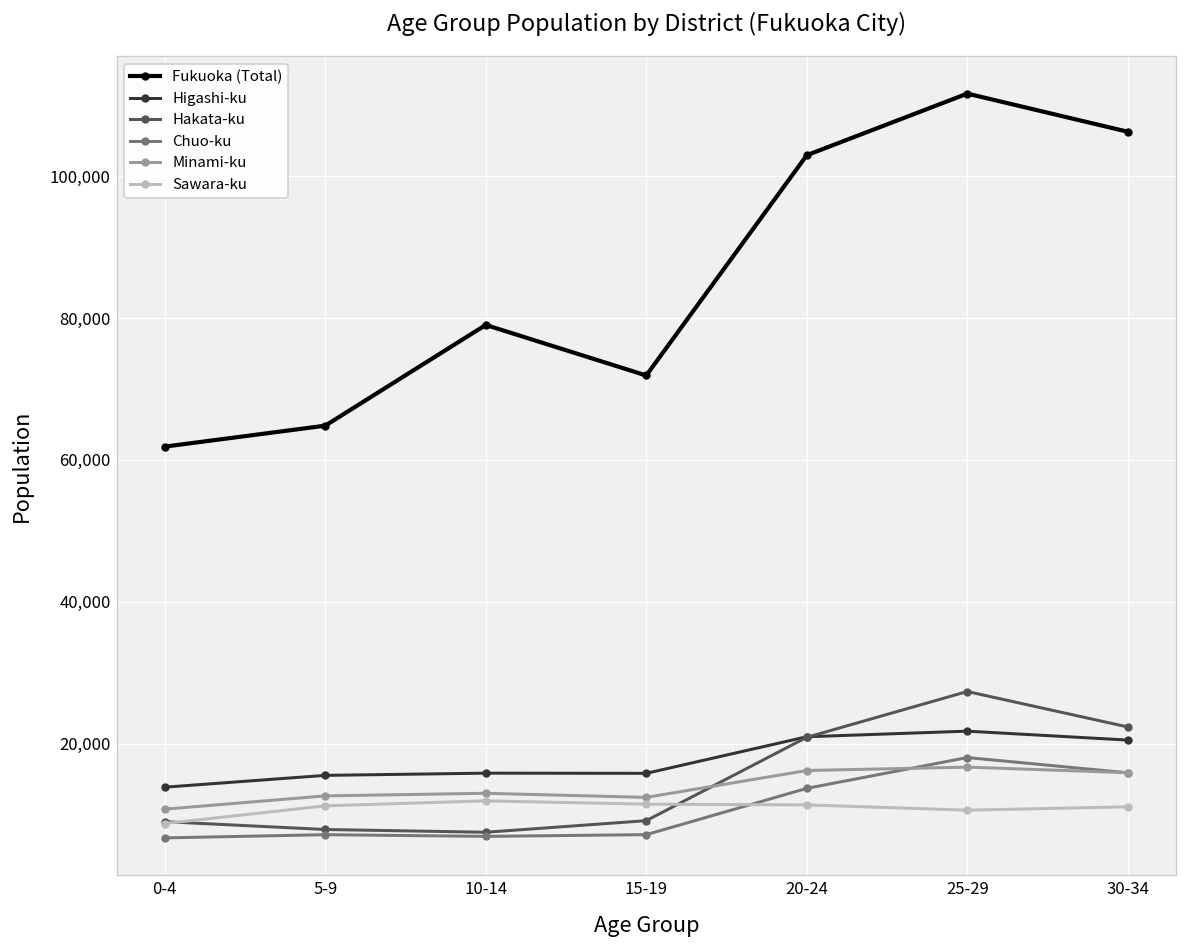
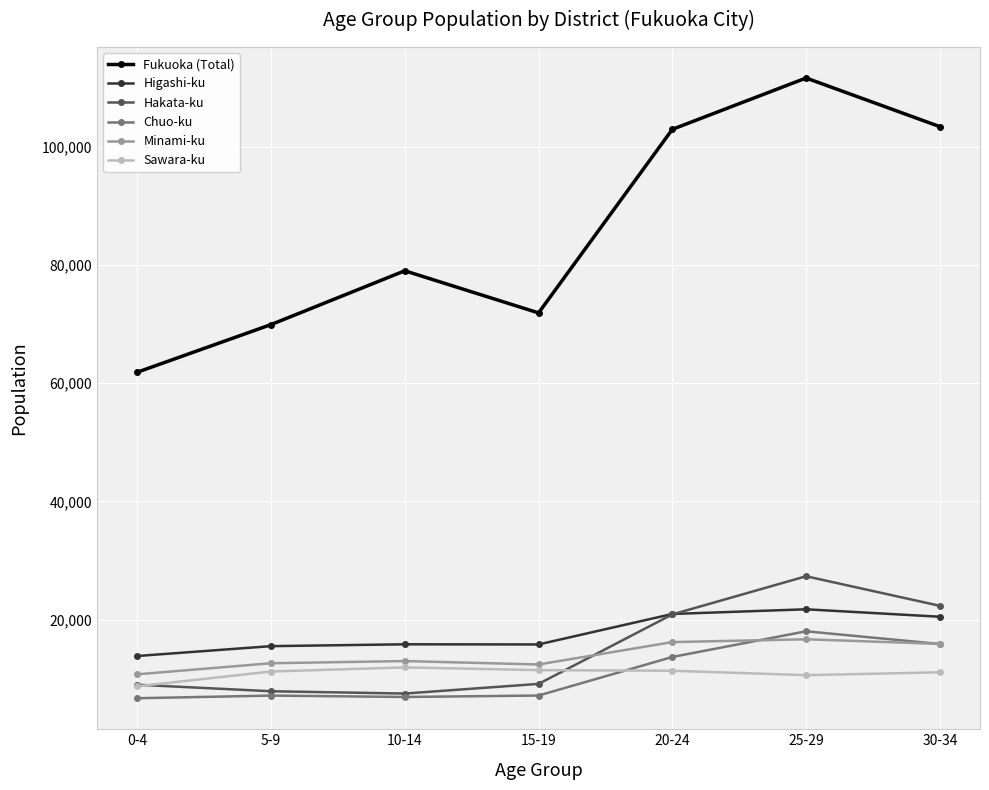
Fukuoka (Total), 5-9: 65,000 -> 70,000
Fukuoka (Total), 30-34: 106,000 -> 103,000
